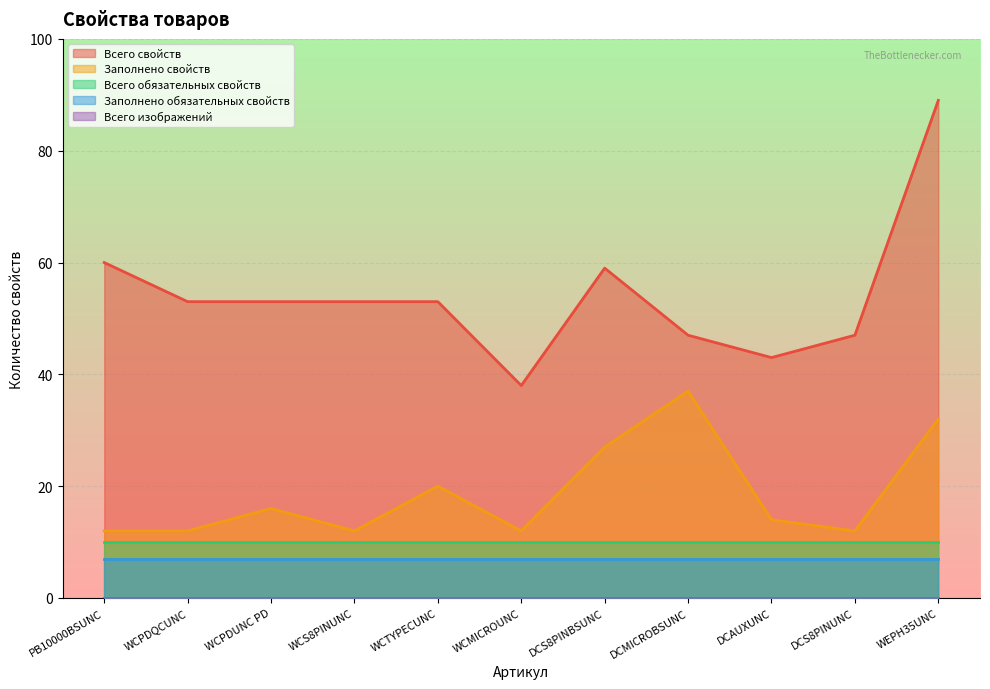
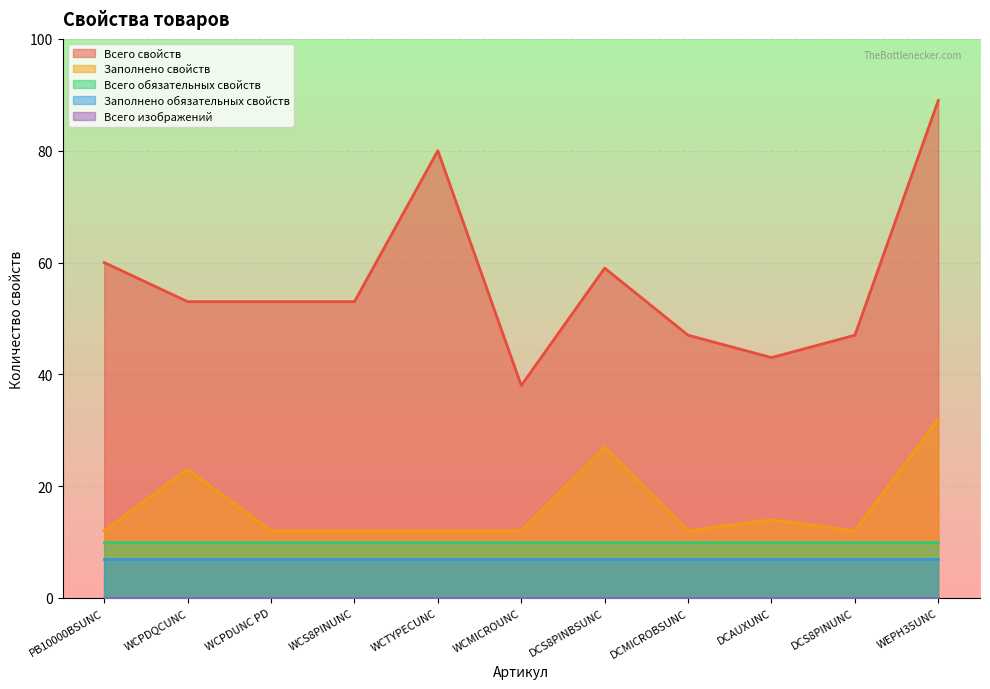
Заполнено свойств, WCPDQCUNC: 12 -> 23
Заполнено свойств, WCPDUNC PD: 16 -> 12
Всего свойств, WCTYPECUNC: 53 -> 80
Заполнено свойств, WCTYPECUNC: 20 -> 12
Заполнено свойств, DCMICROBSUNC: 37 -> 12
